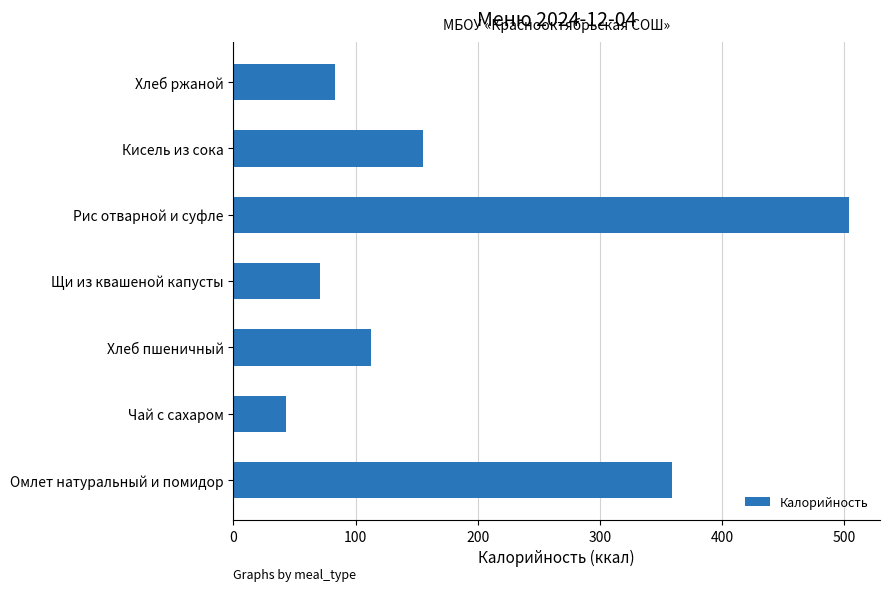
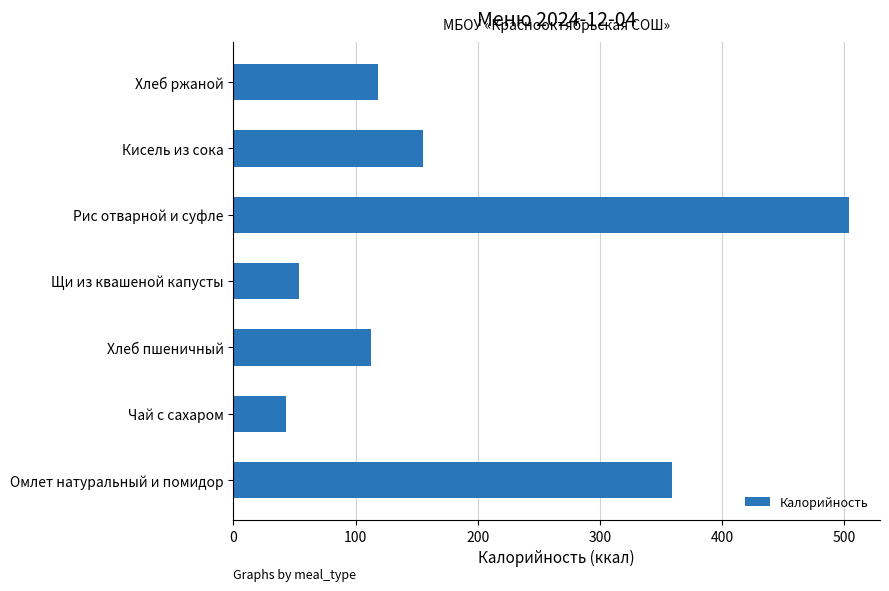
Хлеб ржаной: 83 -> 118
Щи из квашеной капусты: 71 -> 54
